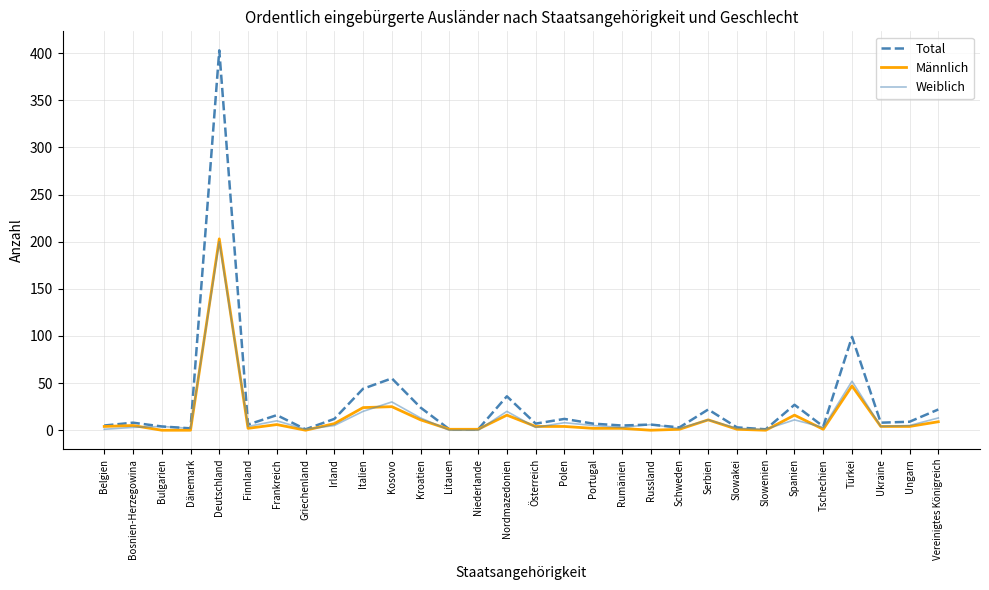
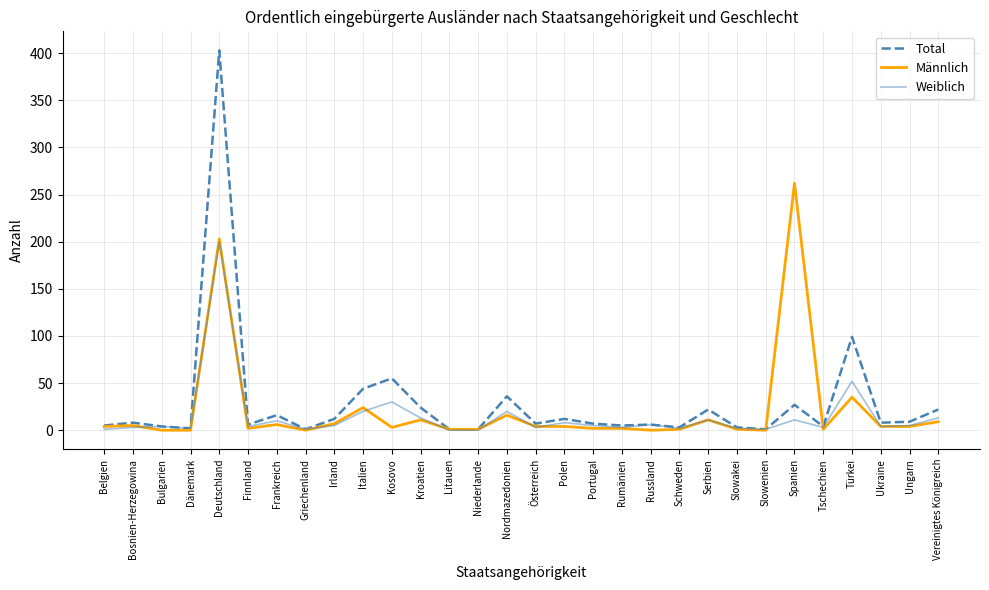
Männlich, Kosovo: 30 -> 0
Männlich, Spanien: 20 -> 260
Männlich, Türkei: 50 -> 40
